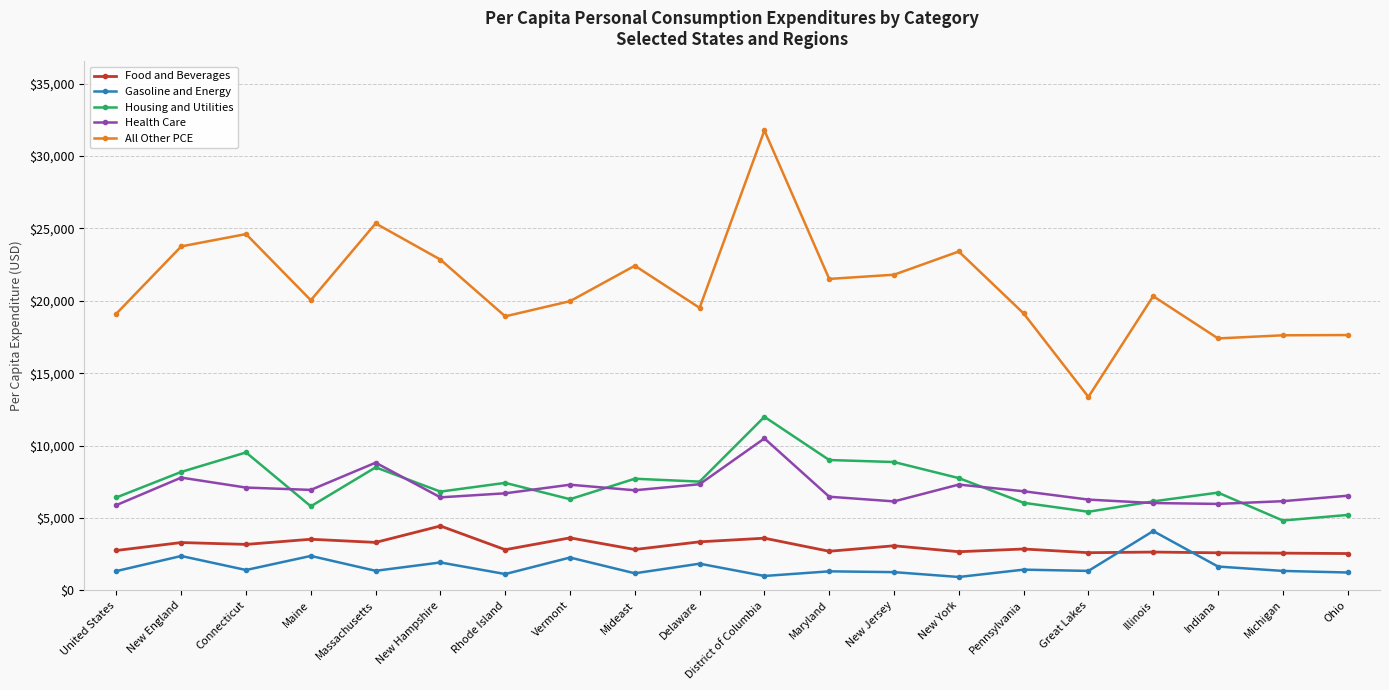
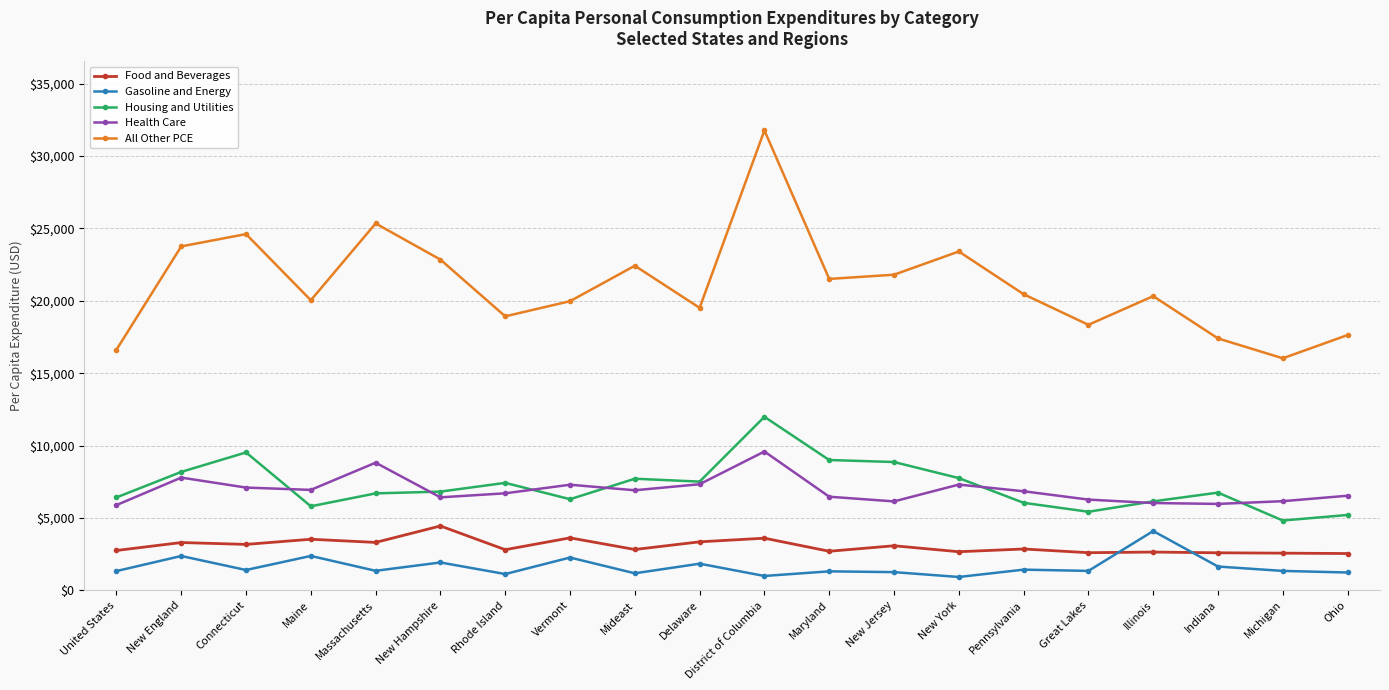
All Other PCE, United States: $19,100 -> $16,600
Housing and Utilities, Massachusetts: $8,500 -> $6,700
Health Care, District of Columbia: $10,500 -> $9,600
All Other PCE, Pennsylvania: $19,100 -> $20,500
All Other PCE, Great Lakes: $13,400 -> $18,300
All Other PCE, Michigan: $17,600 -> $16,000
